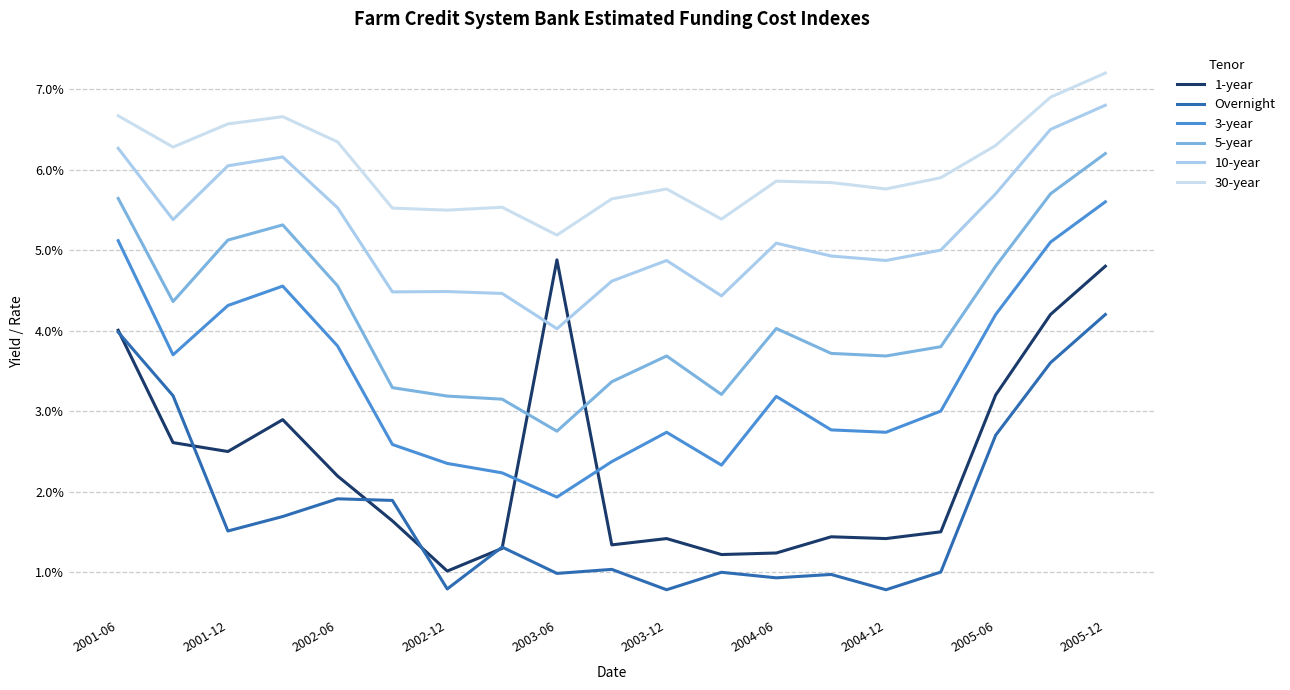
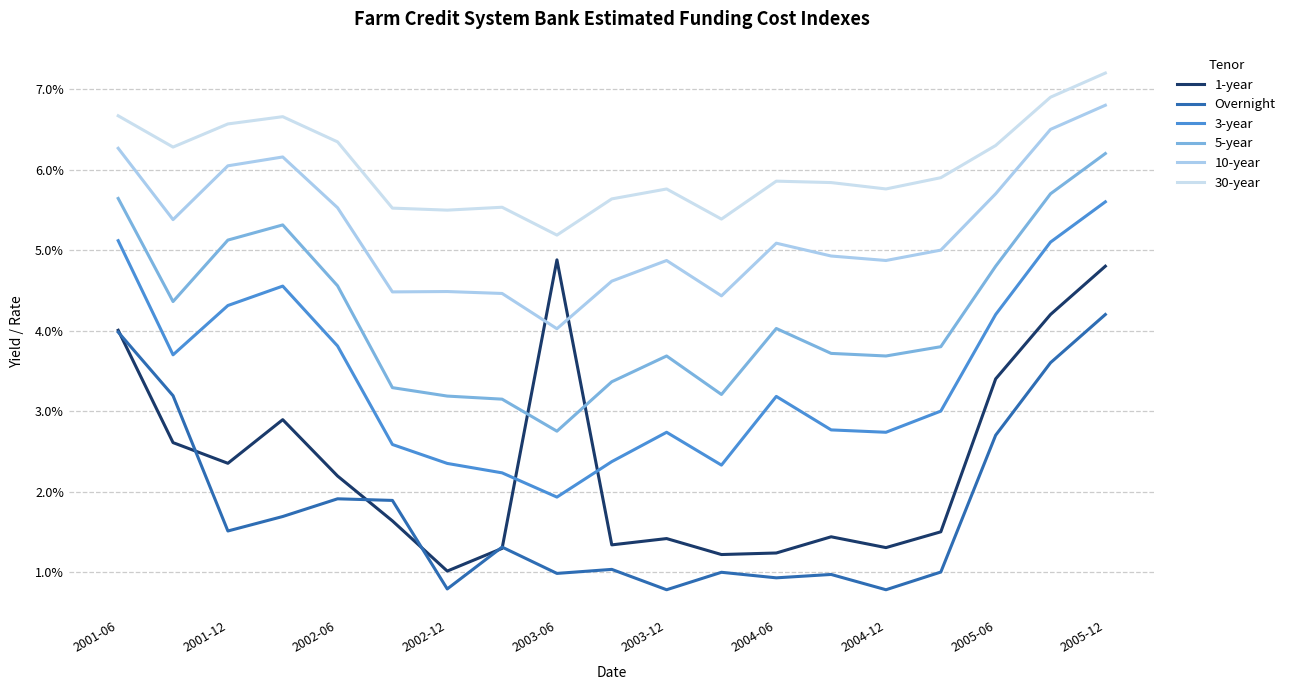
1-year, 2001-12: 2.5% -> 2.4%
1-year, 2004-12: 1.4% -> 1.3%
1-year, 2005-06: 3.2% -> 3.4%
